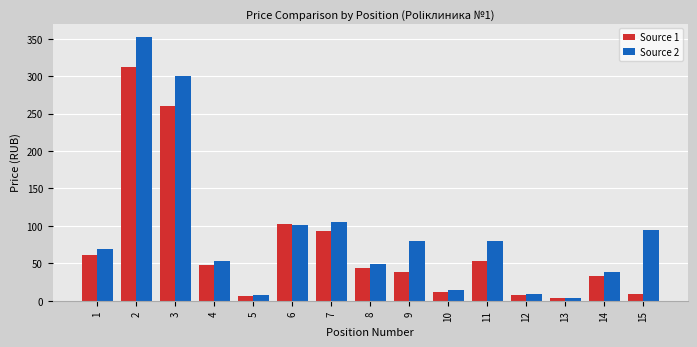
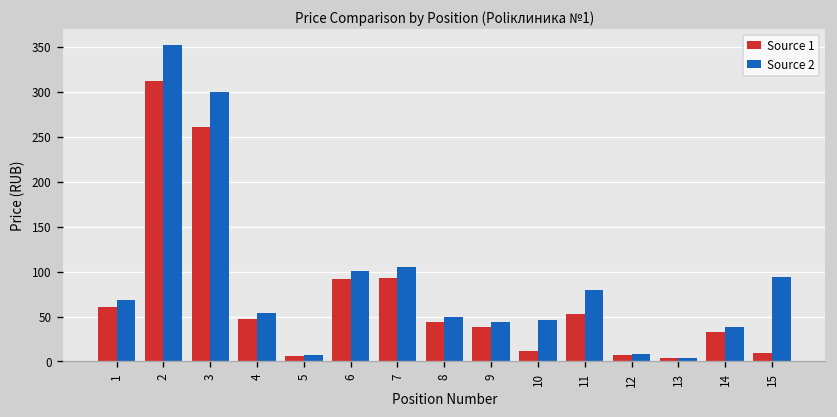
Source 1, 6: 100 -> 90
Source 2, 9: 80 -> 40
Source 2, 10: 10 -> 50
